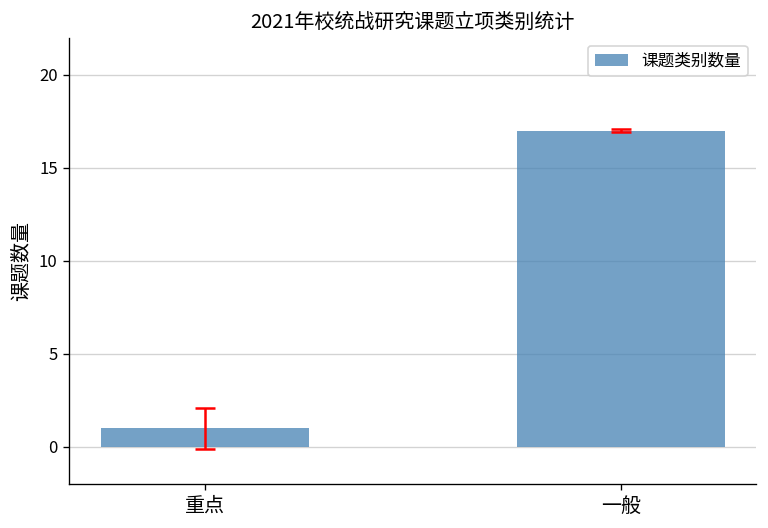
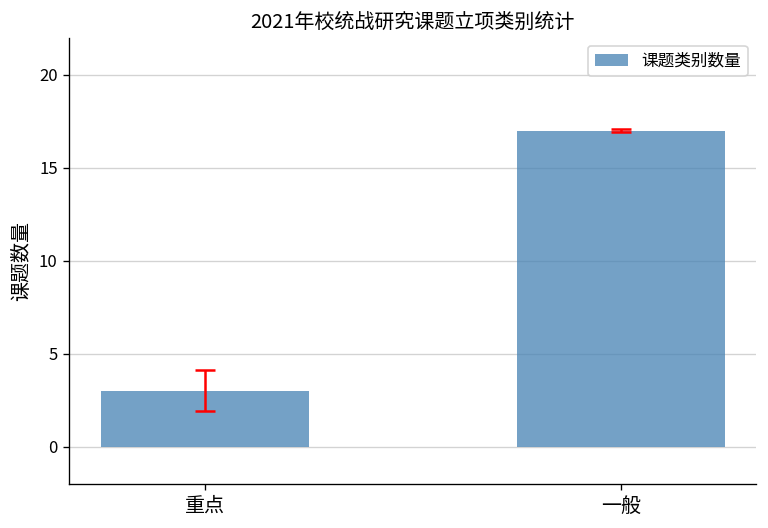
课题类别数量, 重点: 1 -> 3
